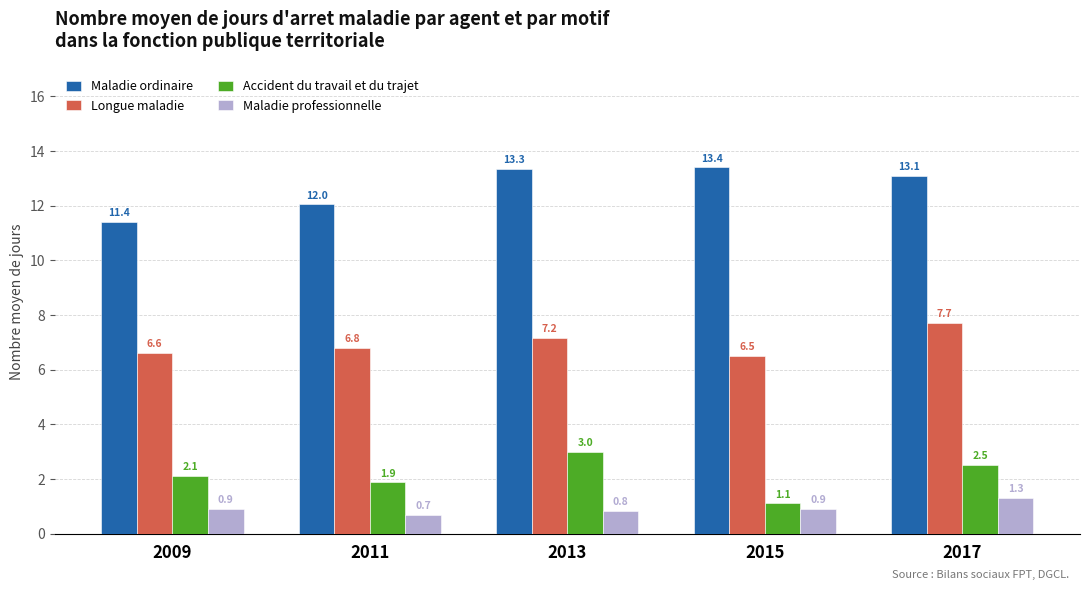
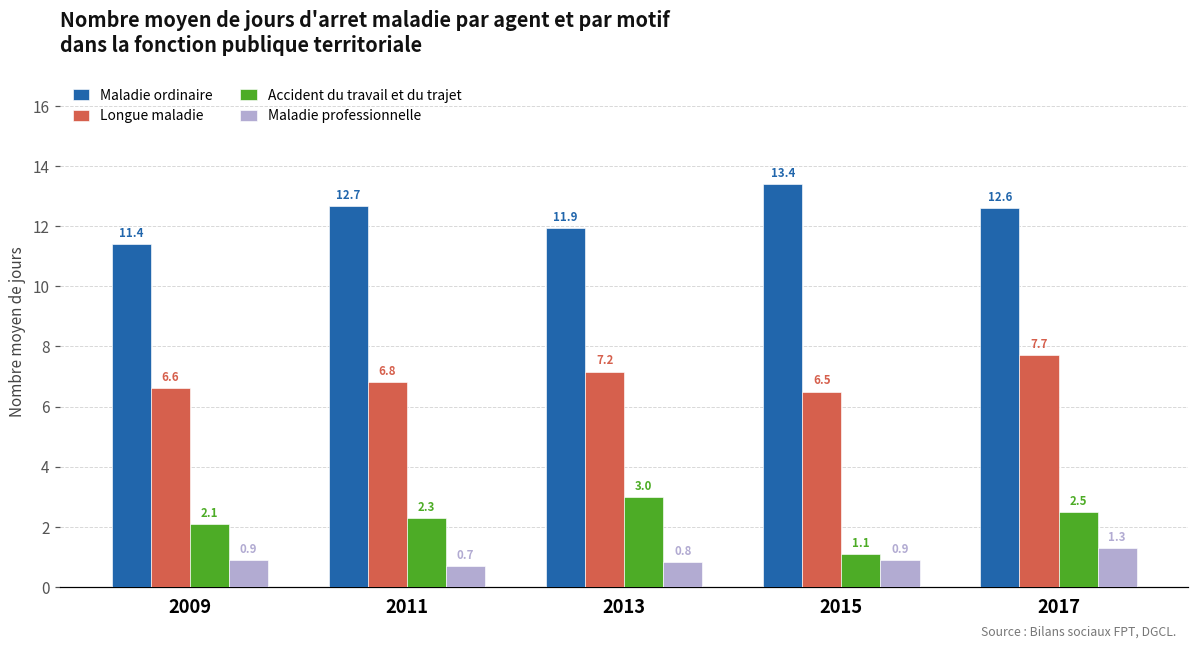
Maladie ordinaire, 2011: 12.0 -> 12.7
Accident du travail et du trajet, 2011: 1.9 -> 2.3
Maladie ordinaire, 2013: 13.3 -> 11.9
Maladie ordinaire, 2017: 13.1 -> 12.6
